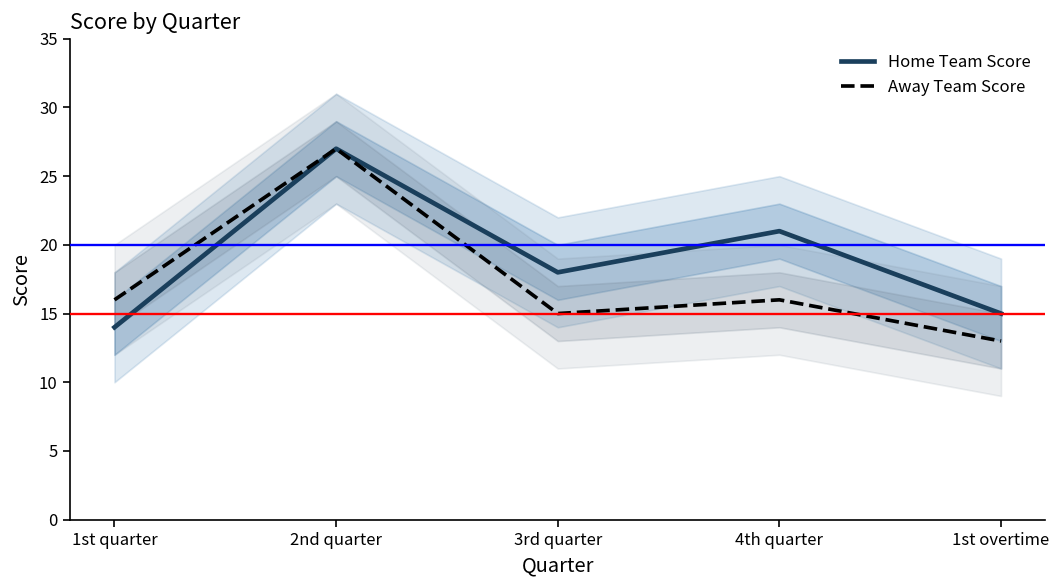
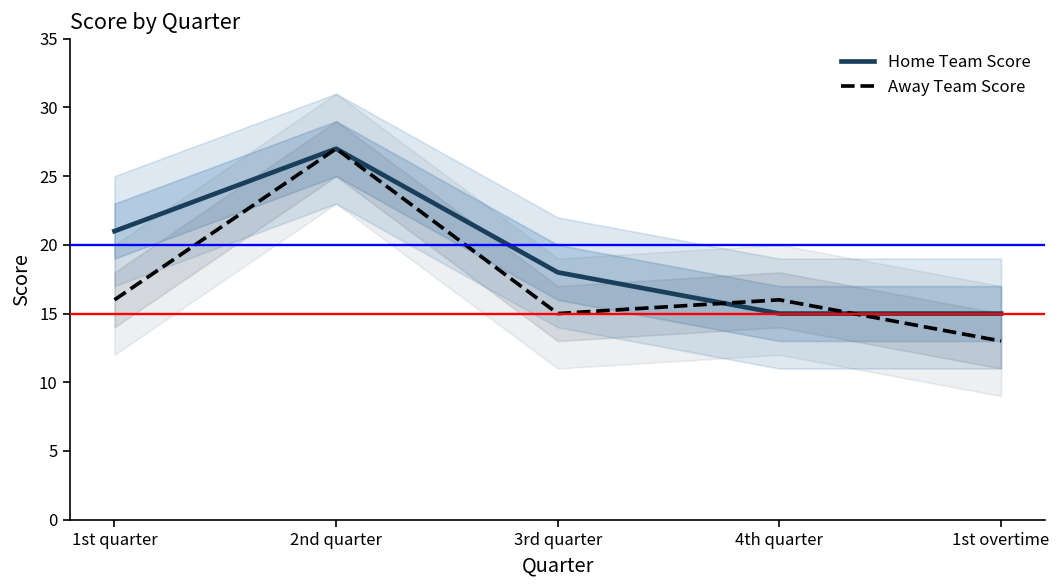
Home Team Score, 1st quarter: 14 -> 21
Home Team Score, 4th quarter: 21 -> 15
